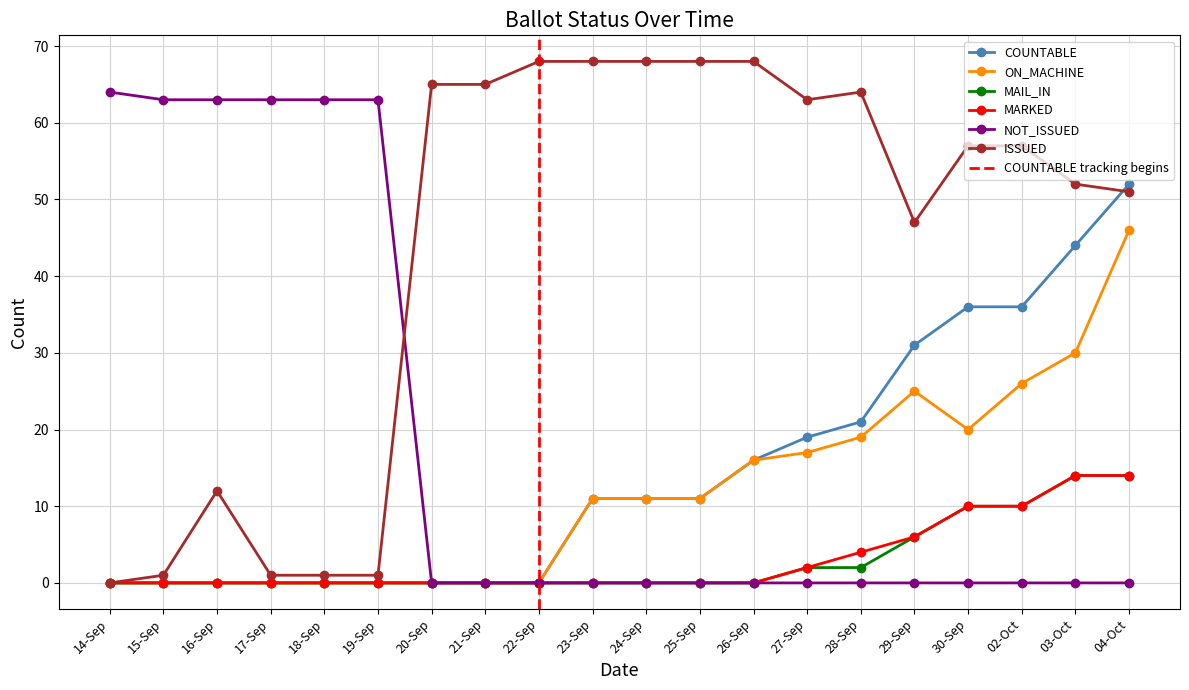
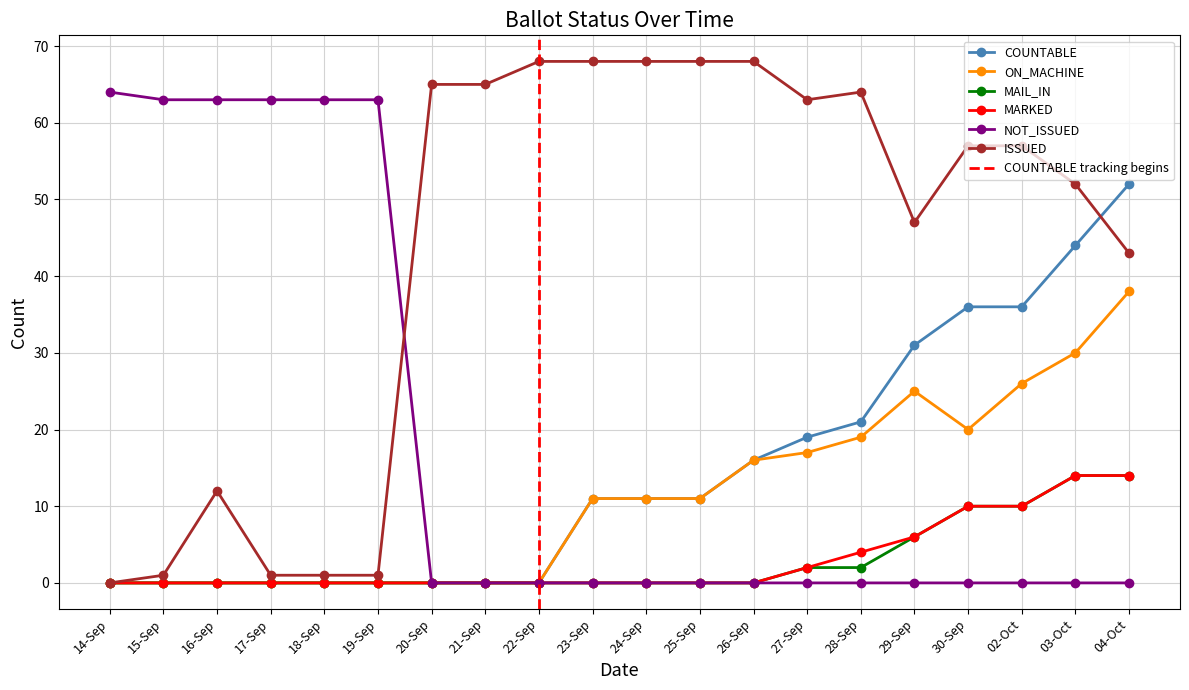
ON_MACHINE, 04-Oct: 46 -> 38
ISSUED, 04-Oct: 51 -> 43
